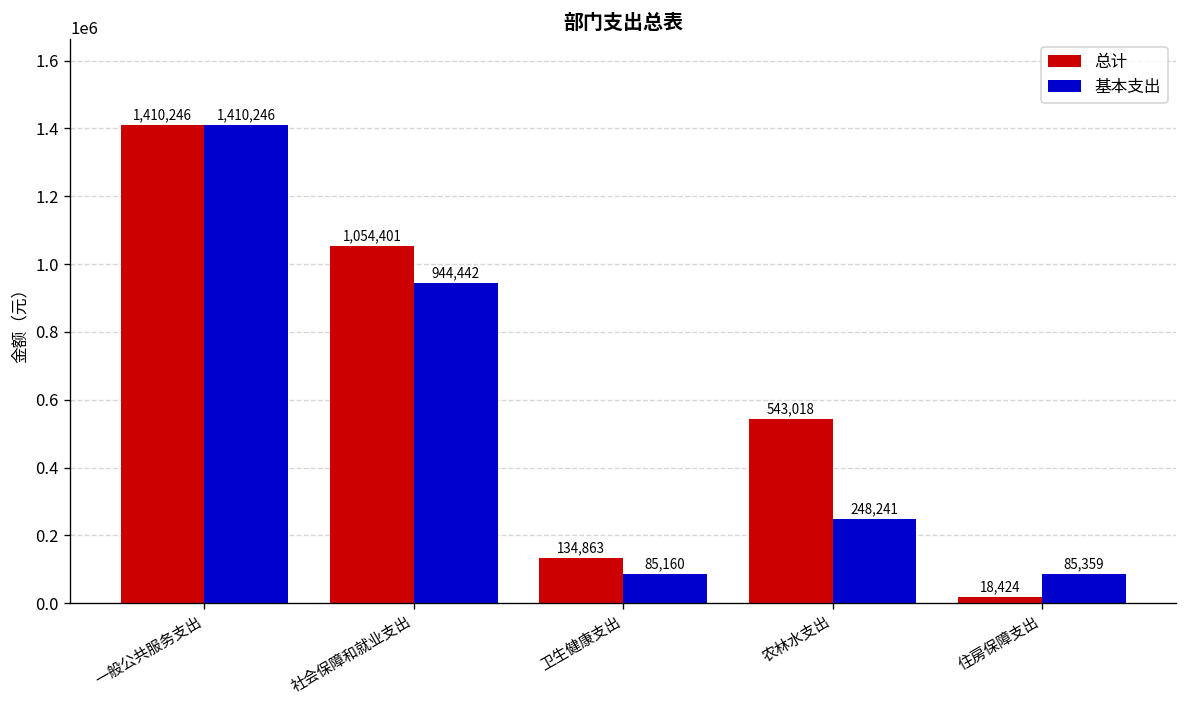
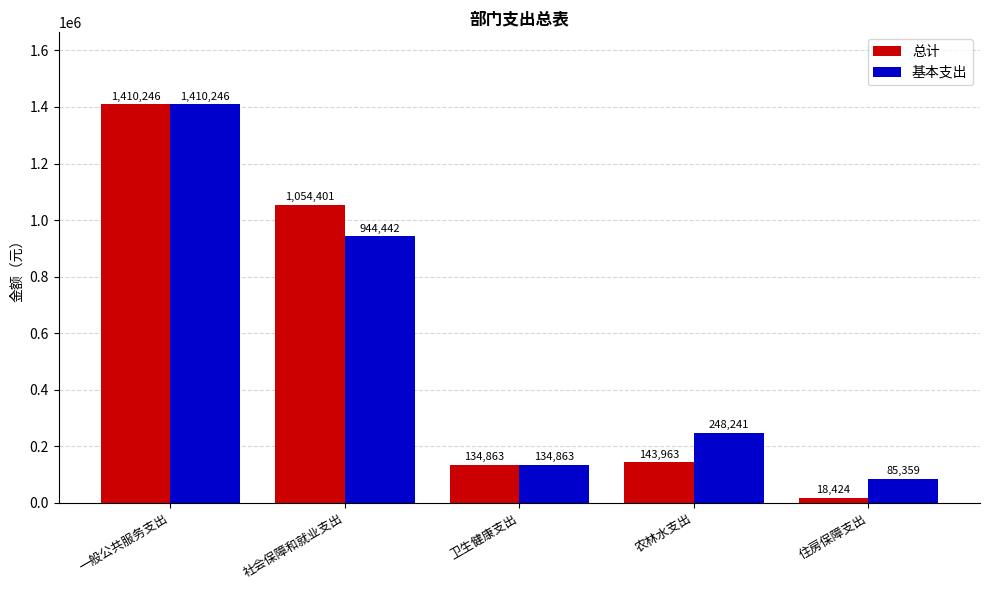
基本支出, 卫生健康支出: 85,160 -> 134,863
总计, 农林水支出: 543,018 -> 143,963
